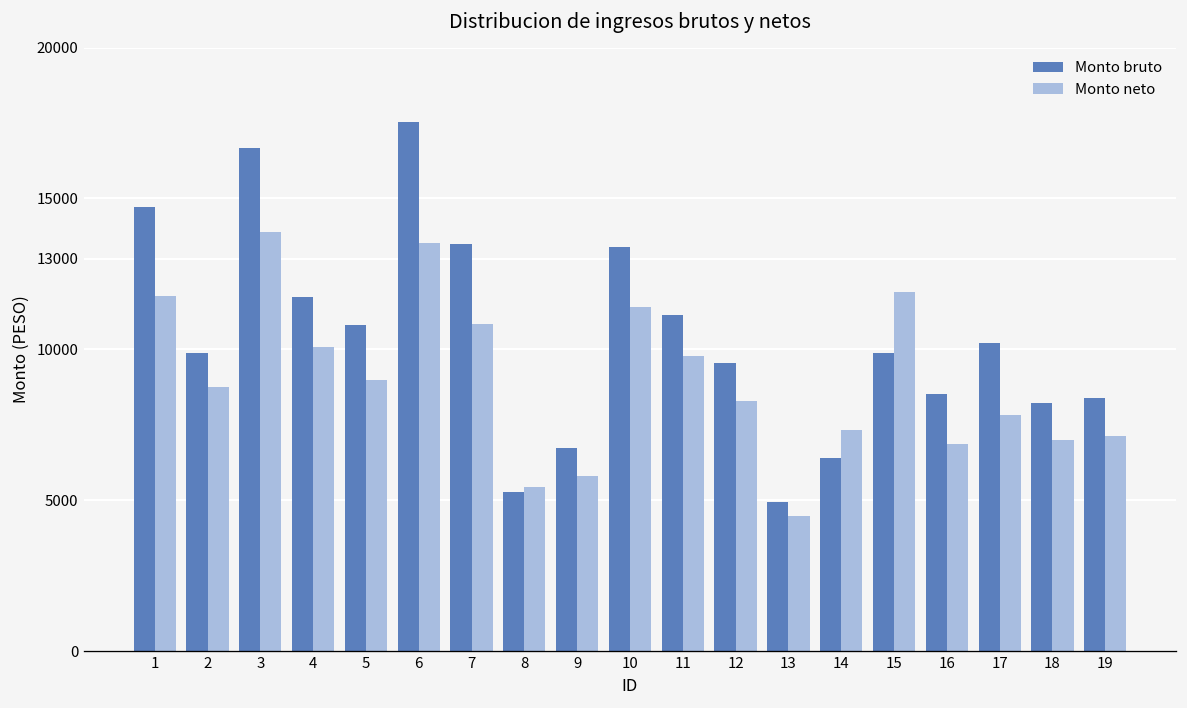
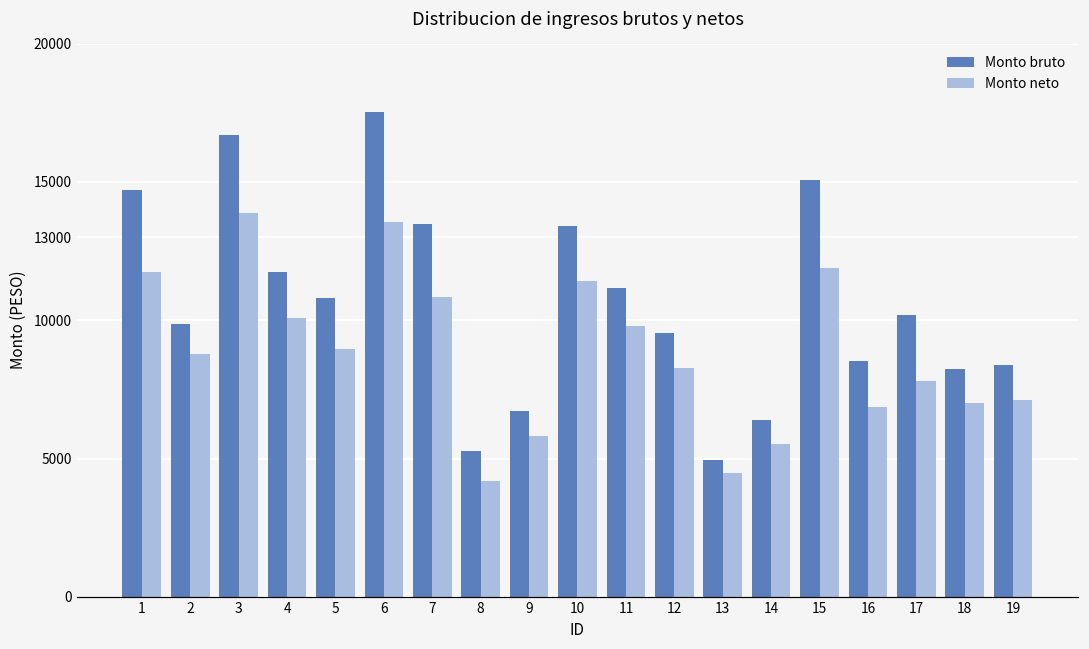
Monto neto, 8: 5400 -> 4200
Monto neto, 14: 7300 -> 5500
Monto bruto, 15: 9900 -> 15100
